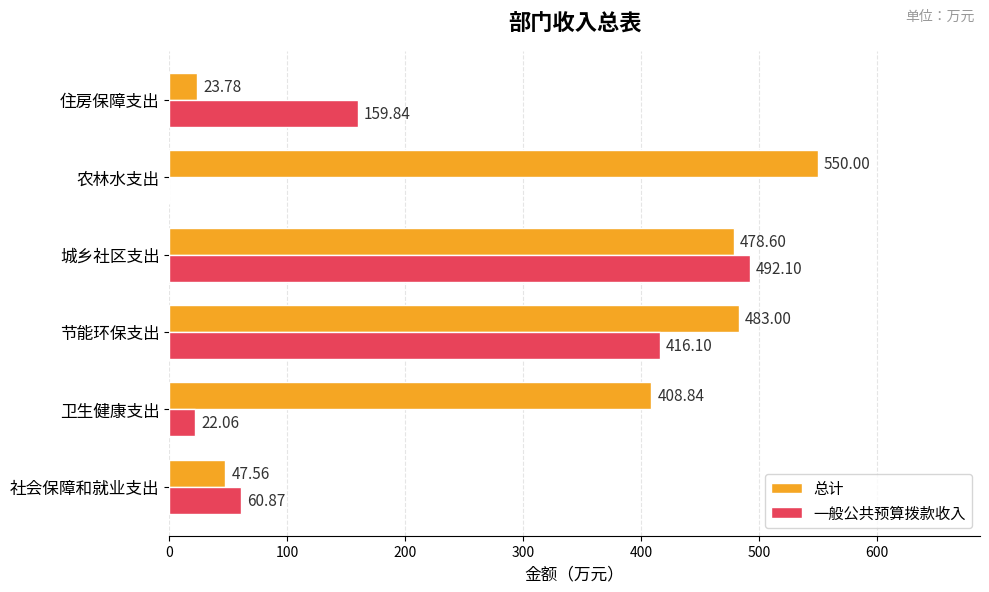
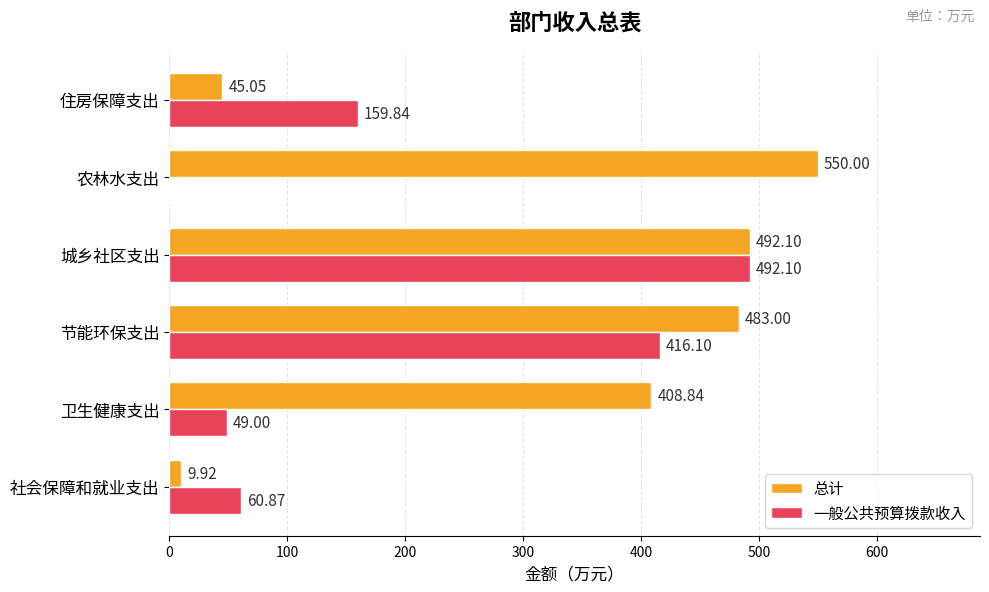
总计, 住房保障支出: 23.78 -> 45.05
总计, 城乡社区支出: 478.60 -> 492.10
一般公共预算拨款收入, 卫生健康支出: 22.06 -> 49.00
总计, 社会保障和就业支出: 47.56 -> 9.92
